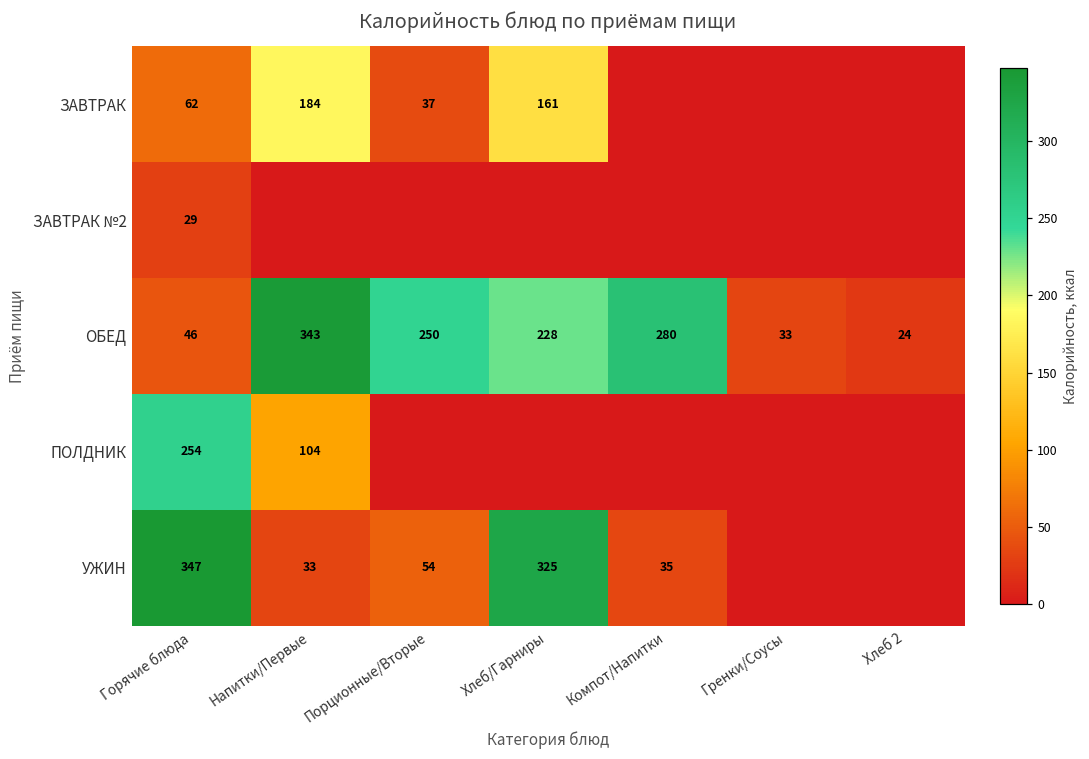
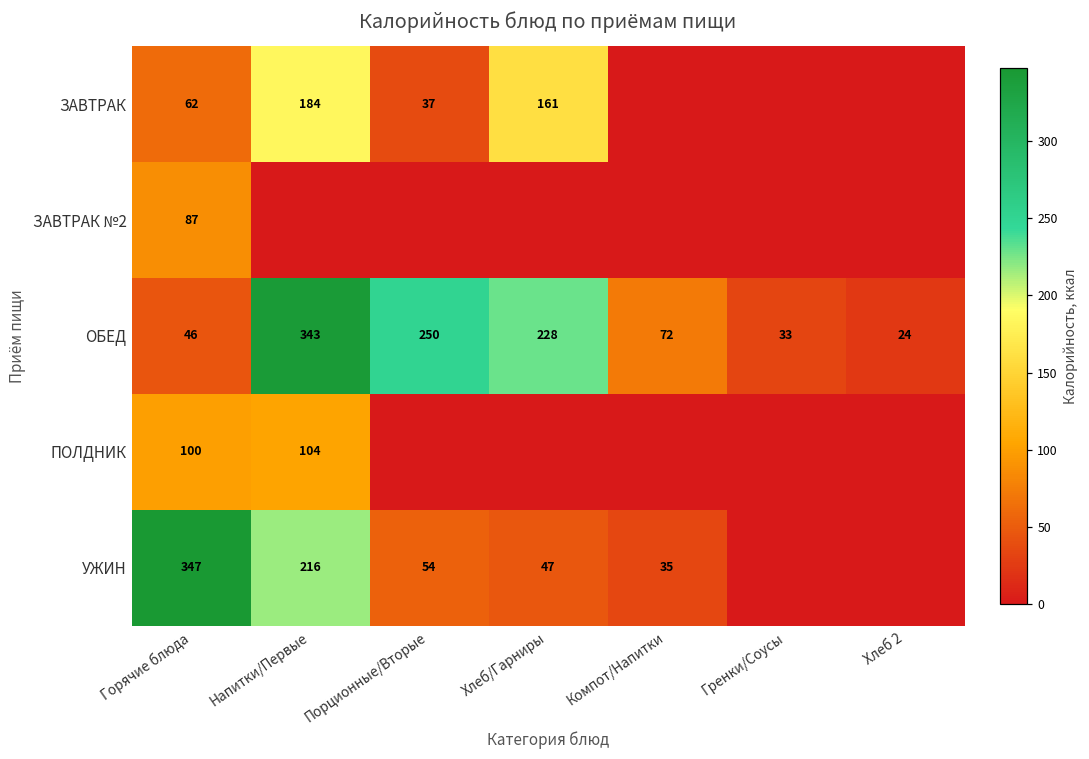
ЗАВТРАК №2, Горячие блюда: 29 -> 87
ОБЕД, Компот/Напитки: 280 -> 72
ПОЛДНИК, Горячие блюда: 254 -> 100
УЖИН, Напитки/Первые: 33 -> 216
УЖИН, Хлеб/Гарниры: 325 -> 47
